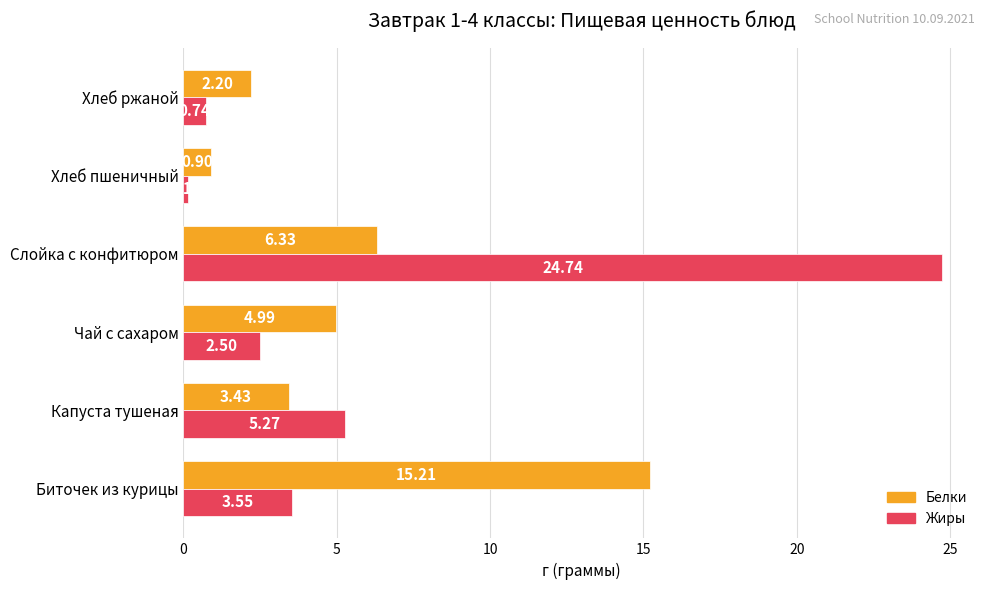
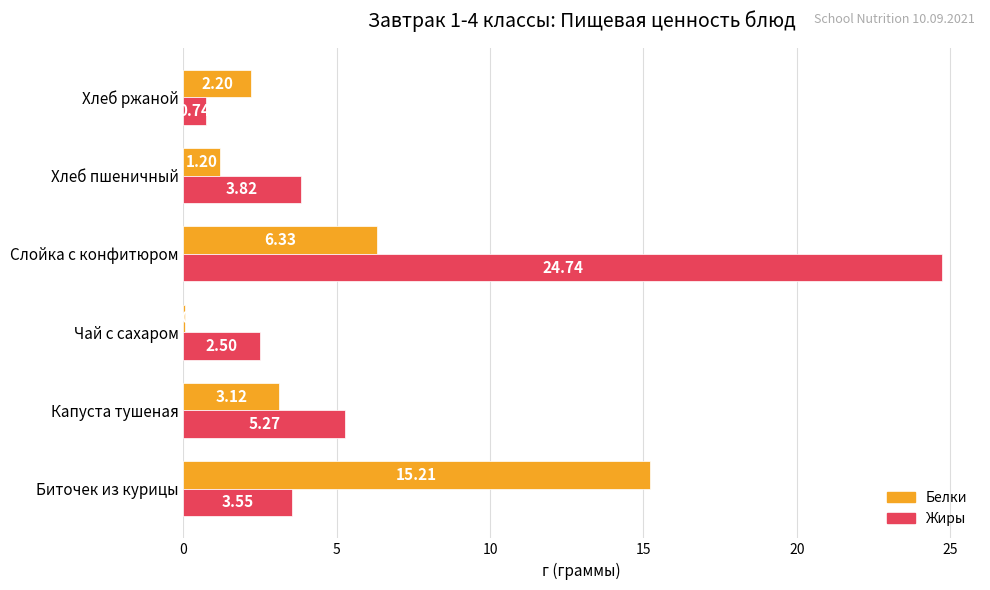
Белки, Хлеб пшеничный: 0.90 -> 1.20
Жиры, Хлеб пшеничный: 0.2 -> 3.8
Белки, Чай с сахаром: 5.0 -> 0.1
Белки, Капуста тушеная: 3.43 -> 3.12
